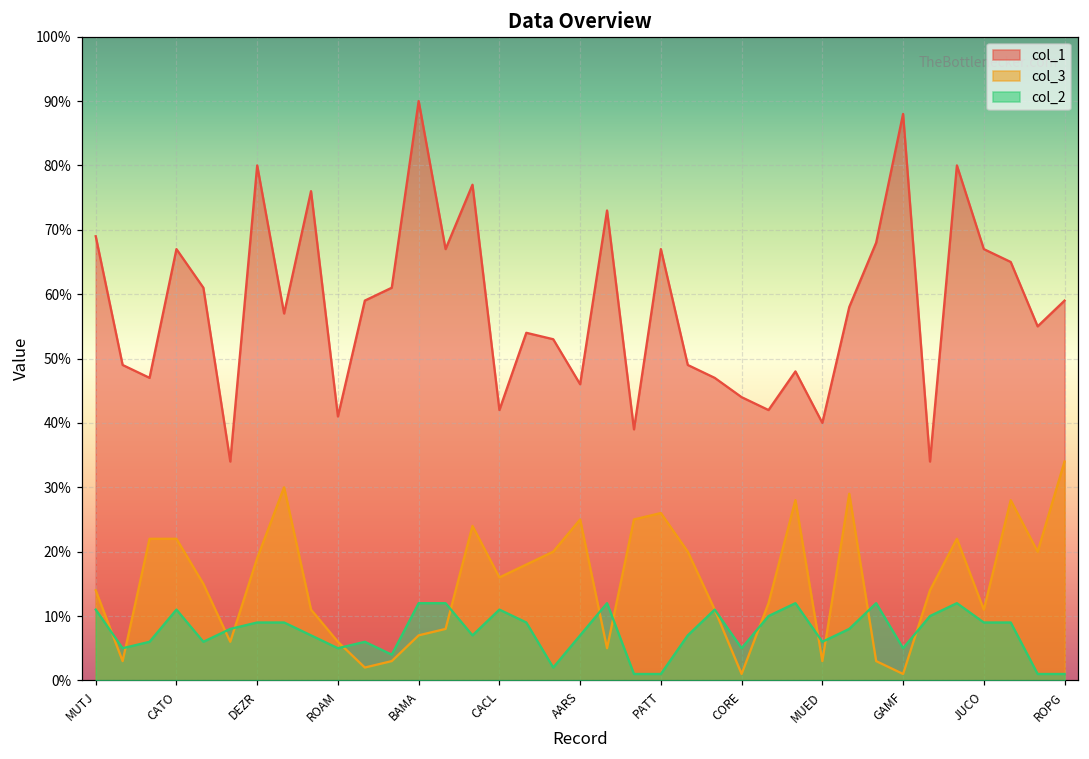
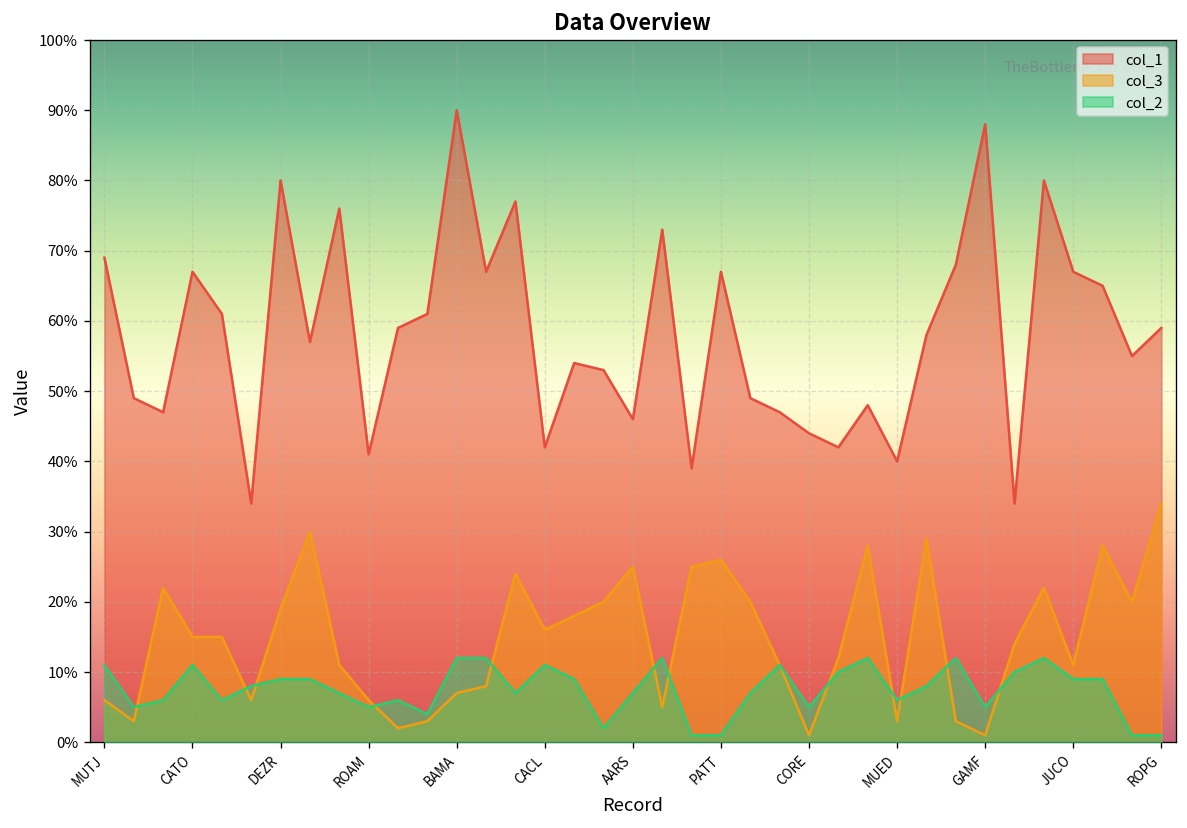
col_3, MUTJ: 14% -> 6%
col_3, CATO: 22% -> 15%
